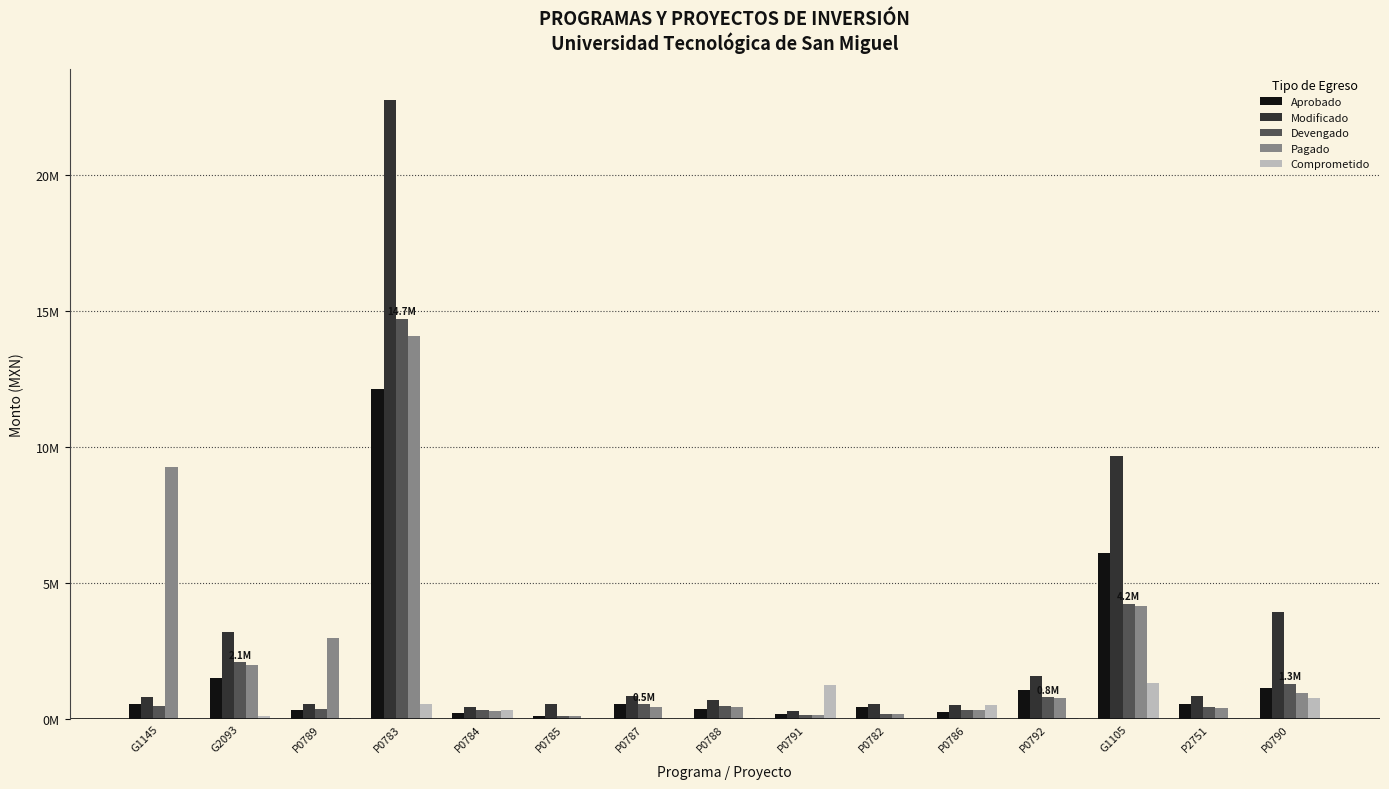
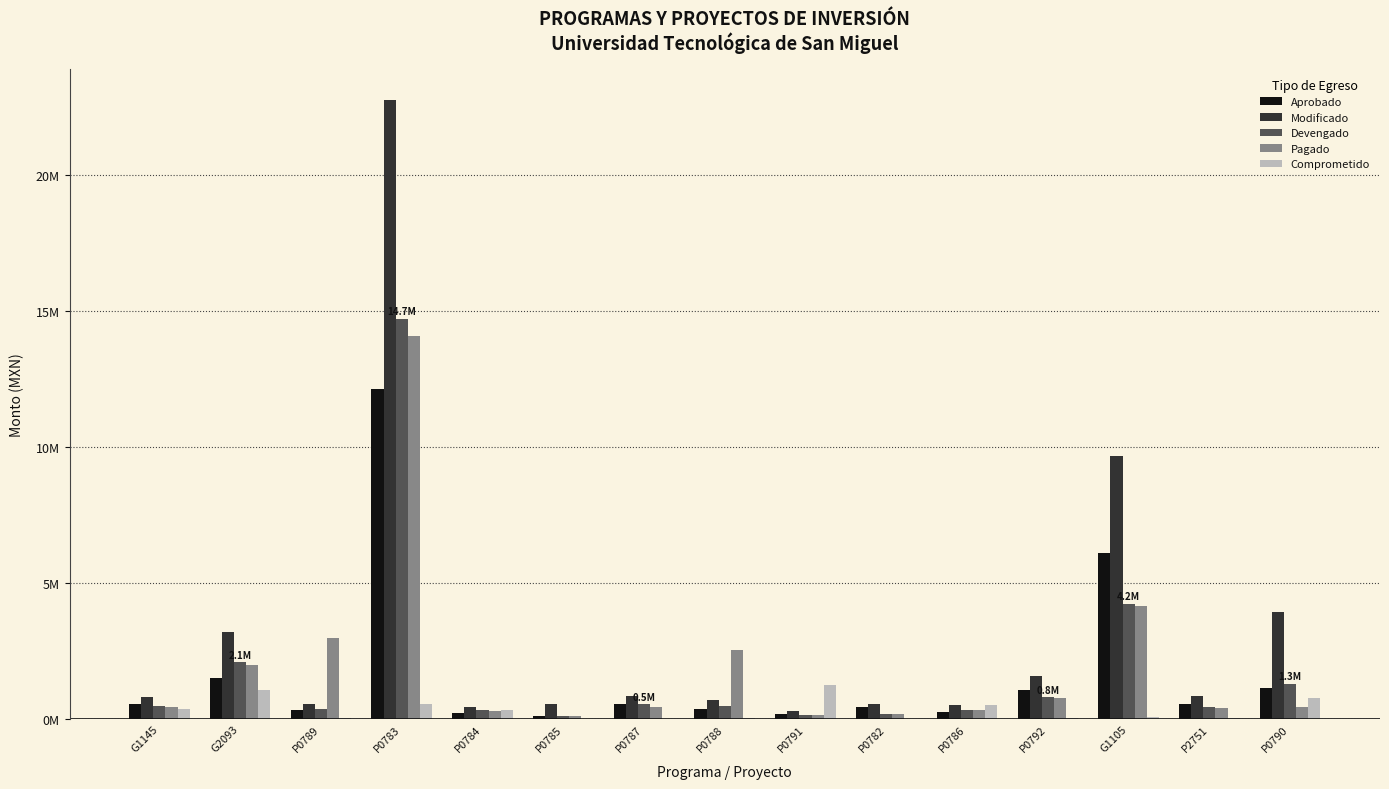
Pagado, G1145: 9300000 -> 500000
Comprometido, G1145: 0 -> 400000
Comprometido, G2093: 100000 -> 1100000
Pagado, P0788: 500000 -> 2500000
Comprometido, G1105: 1300000 -> 100000
Pagado, P0790: 1000000 -> 400000
